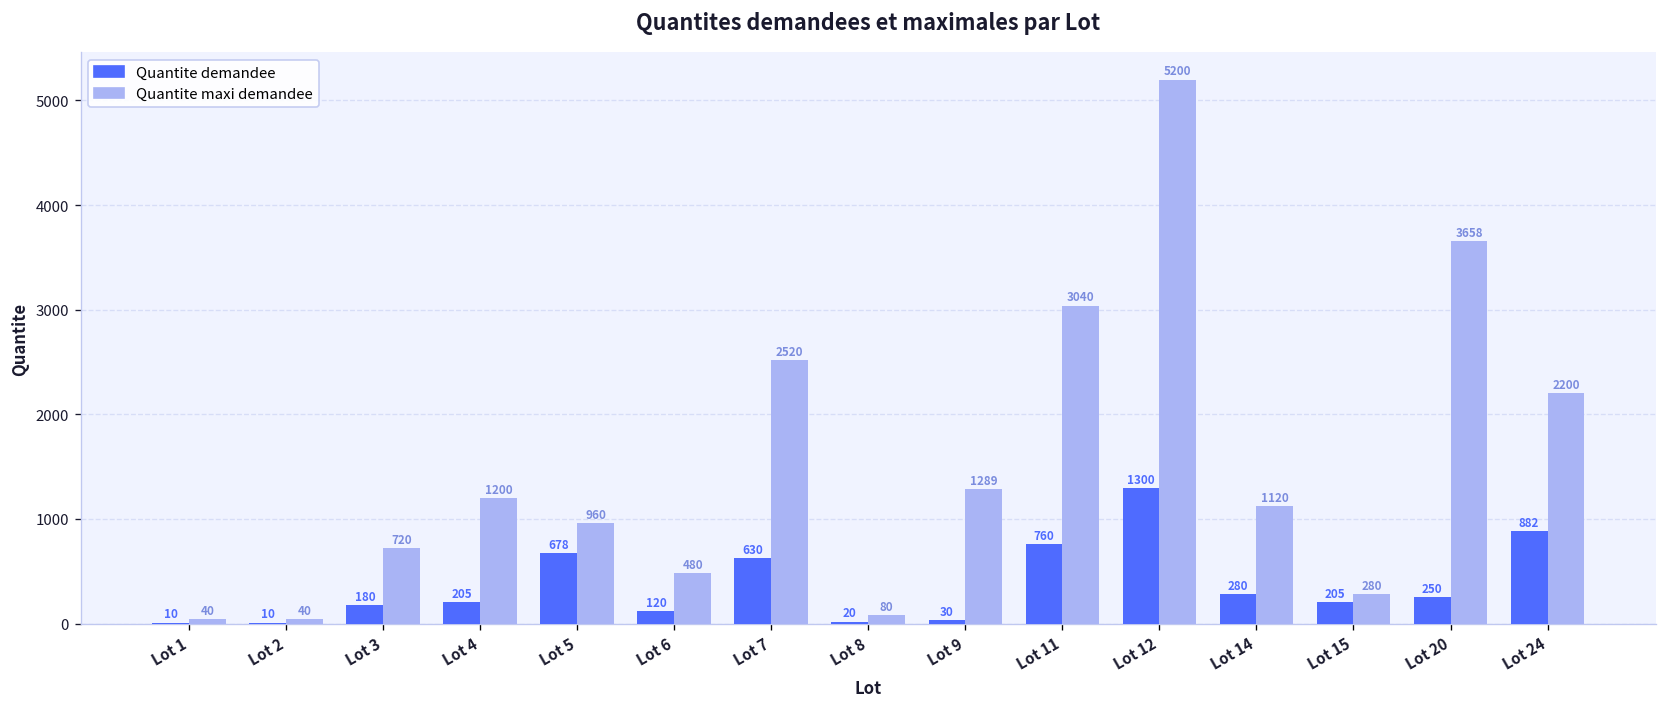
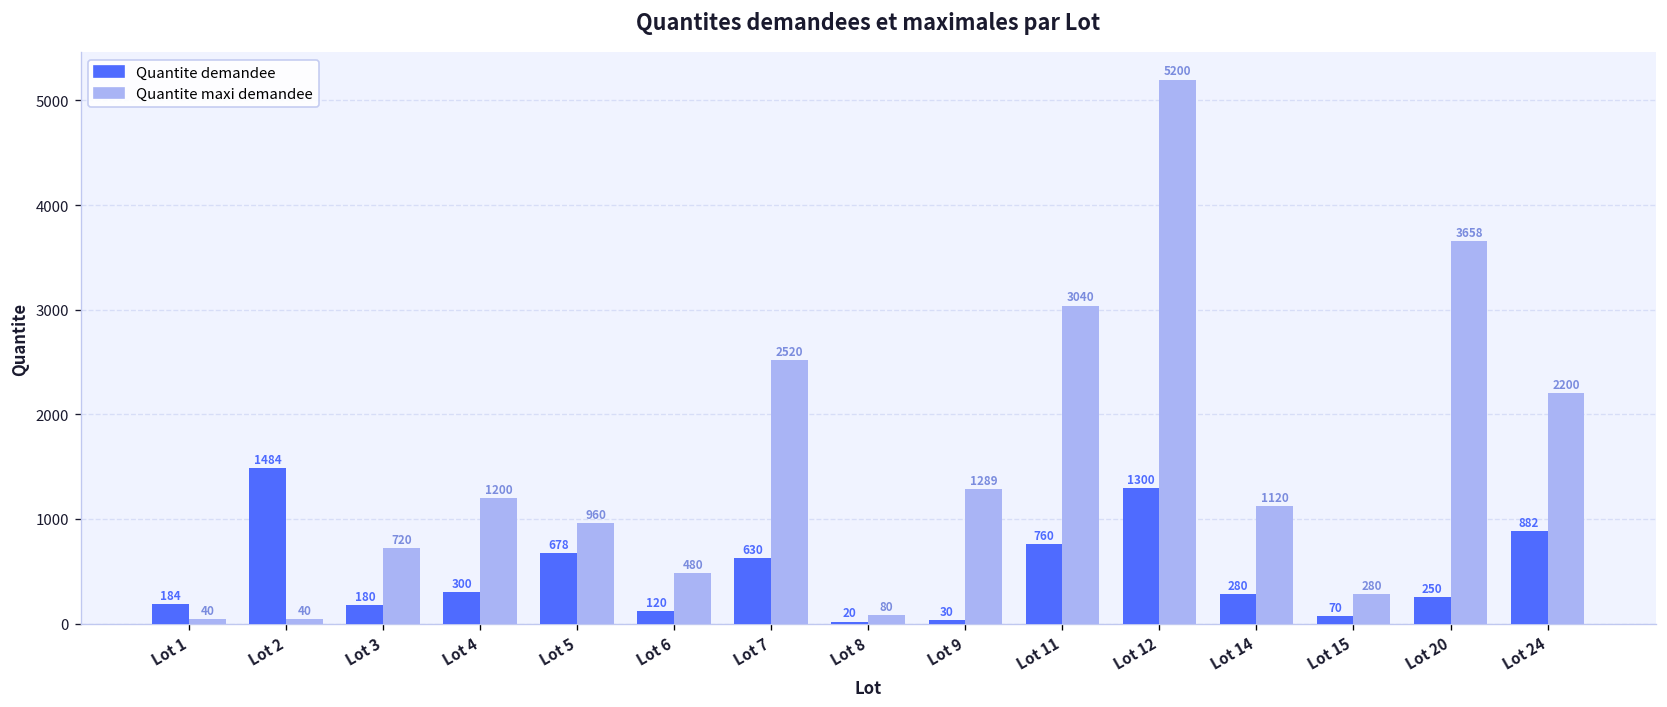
Quantite demandee, Lot 1: 10 -> 184
Quantite demandee, Lot 2: 10 -> 1484
Quantite demandee, Lot 4: 205 -> 300
Quantite demandee, Lot 15: 205 -> 70
